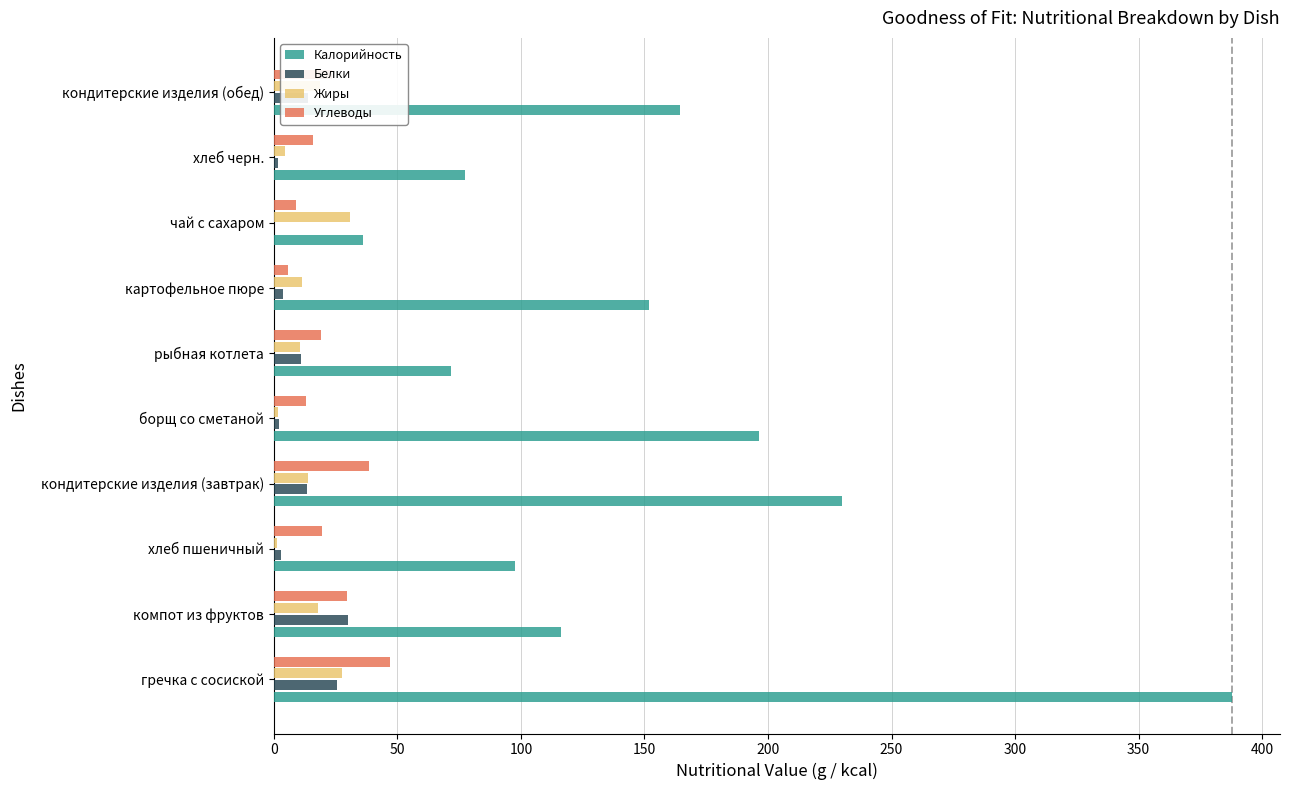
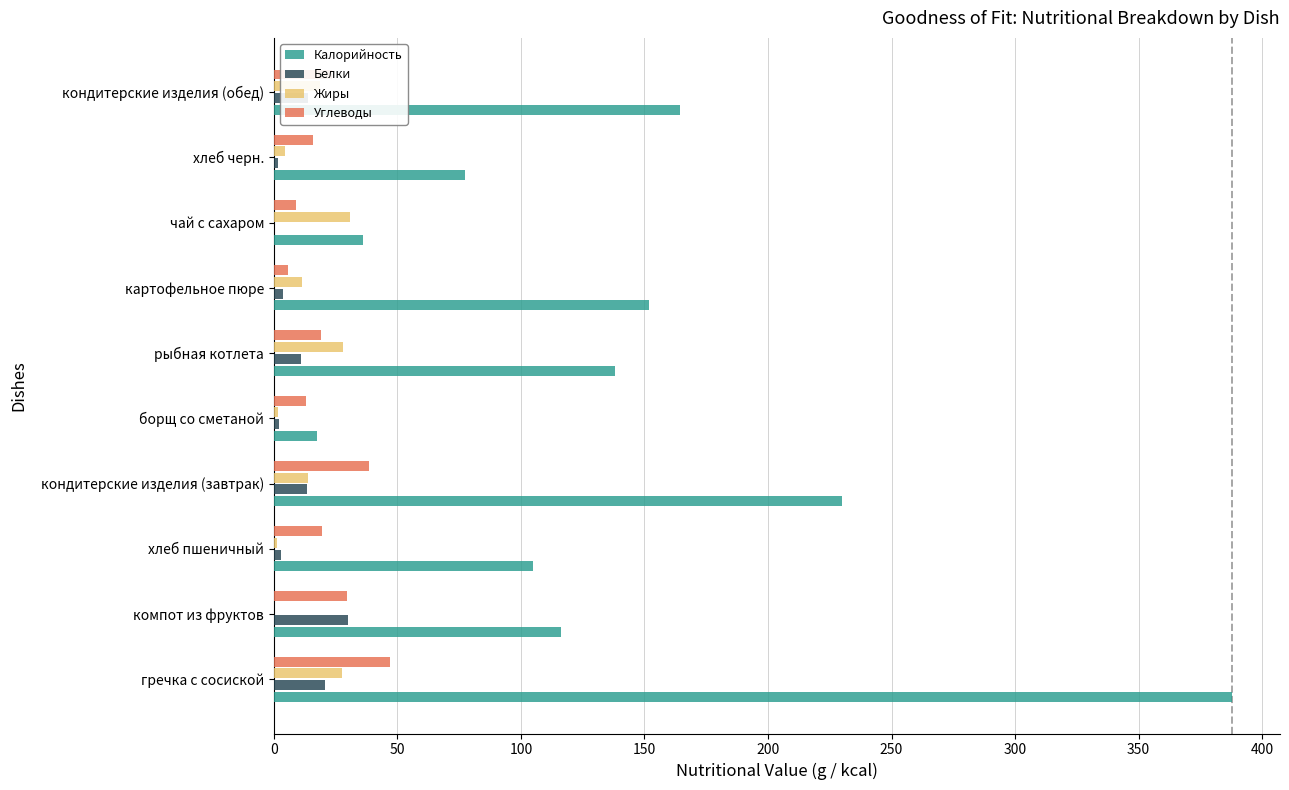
Жиры, рыбная котлета: 10 -> 28
Калорийность, рыбная котлета: 72 -> 138
Калорийность, борщ со сметаной: 197 -> 18
Калорийность, хлеб пшеничный: 98 -> 105
Жиры, компот из фруктов: 18 -> 0
Белки, гречка с сосиской: 26 -> 21
